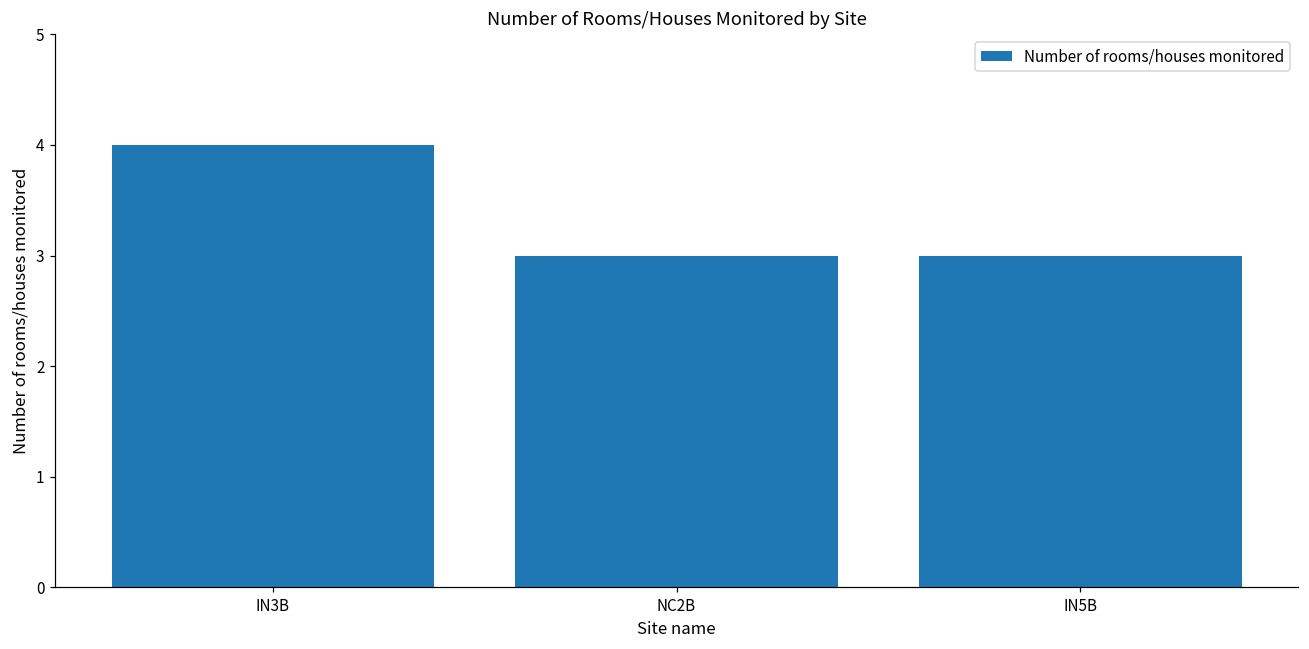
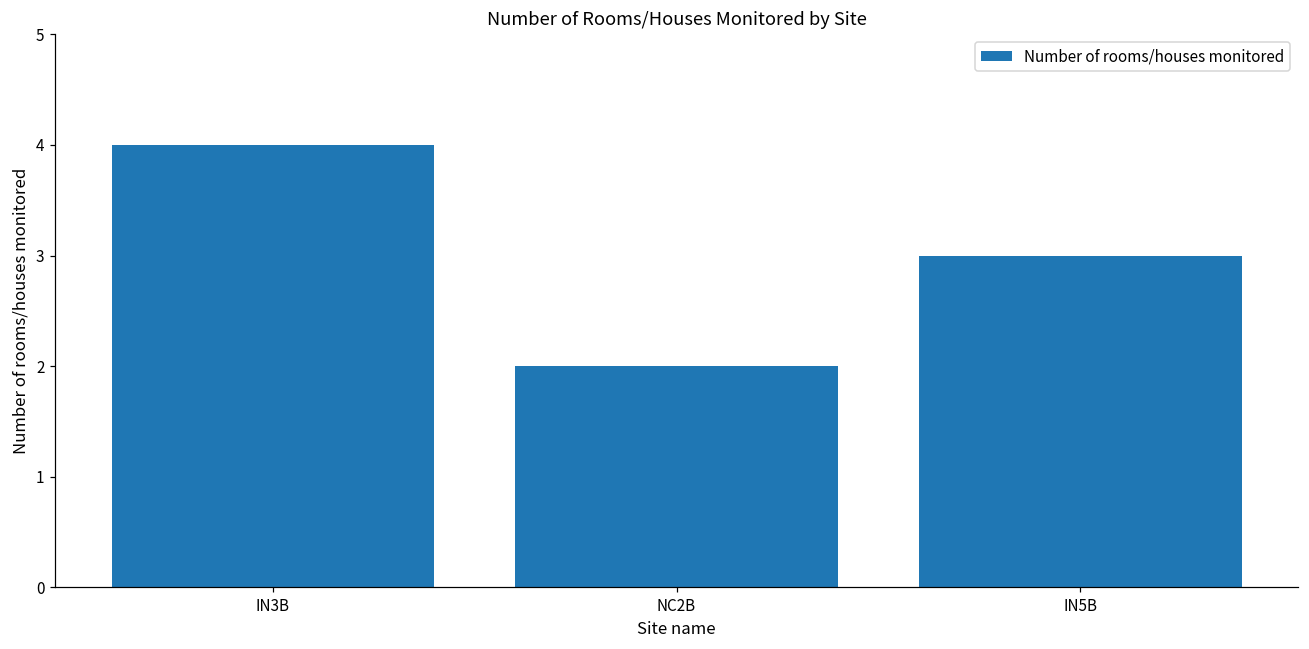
NC2B: 3 -> 2
